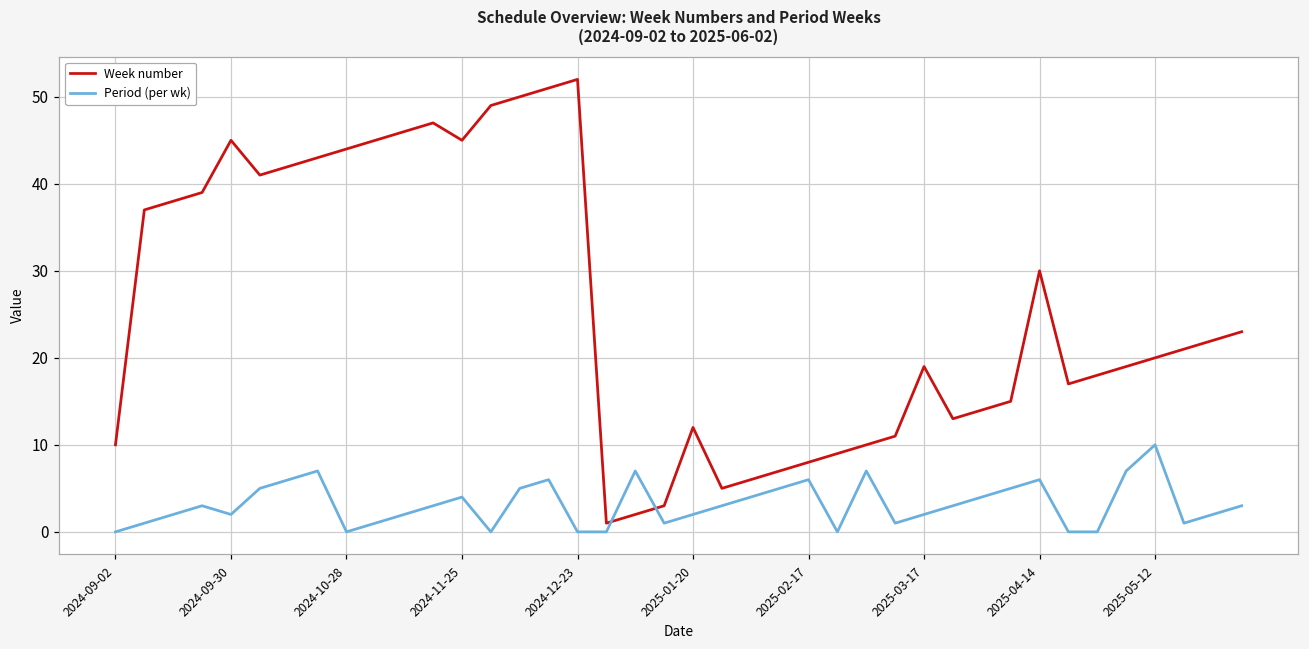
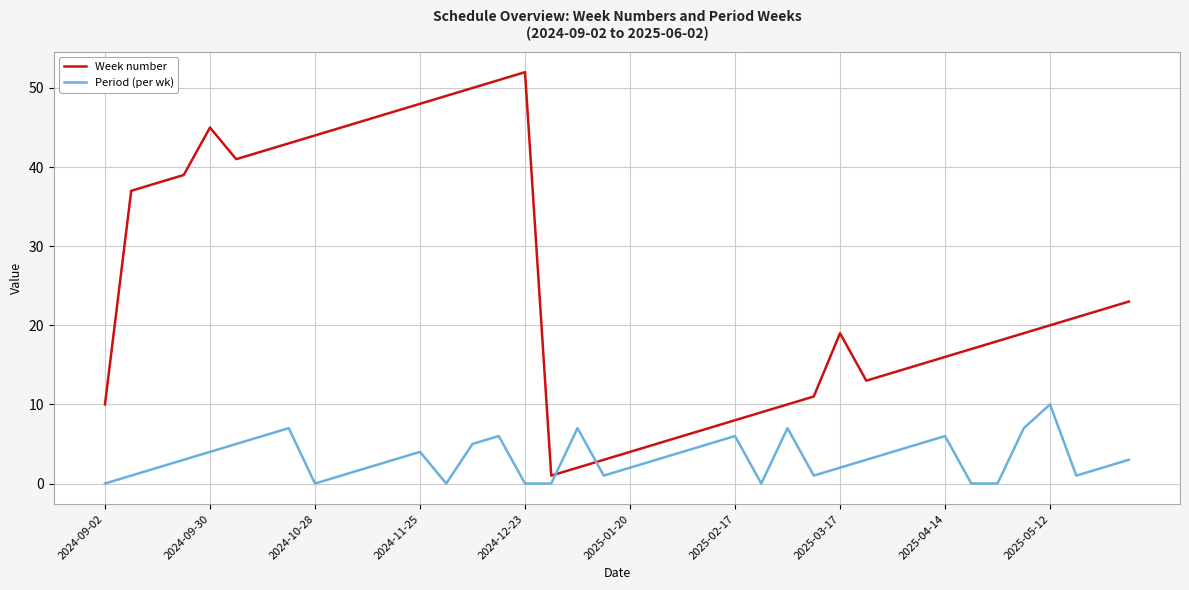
Period (per wk), 2024-09-30: 2 -> 4
Week number, 2024-11-25: 45 -> 48
Week number, 2025-01-20: 12 -> 4
Week number, 2025-04-14: 30 -> 16
